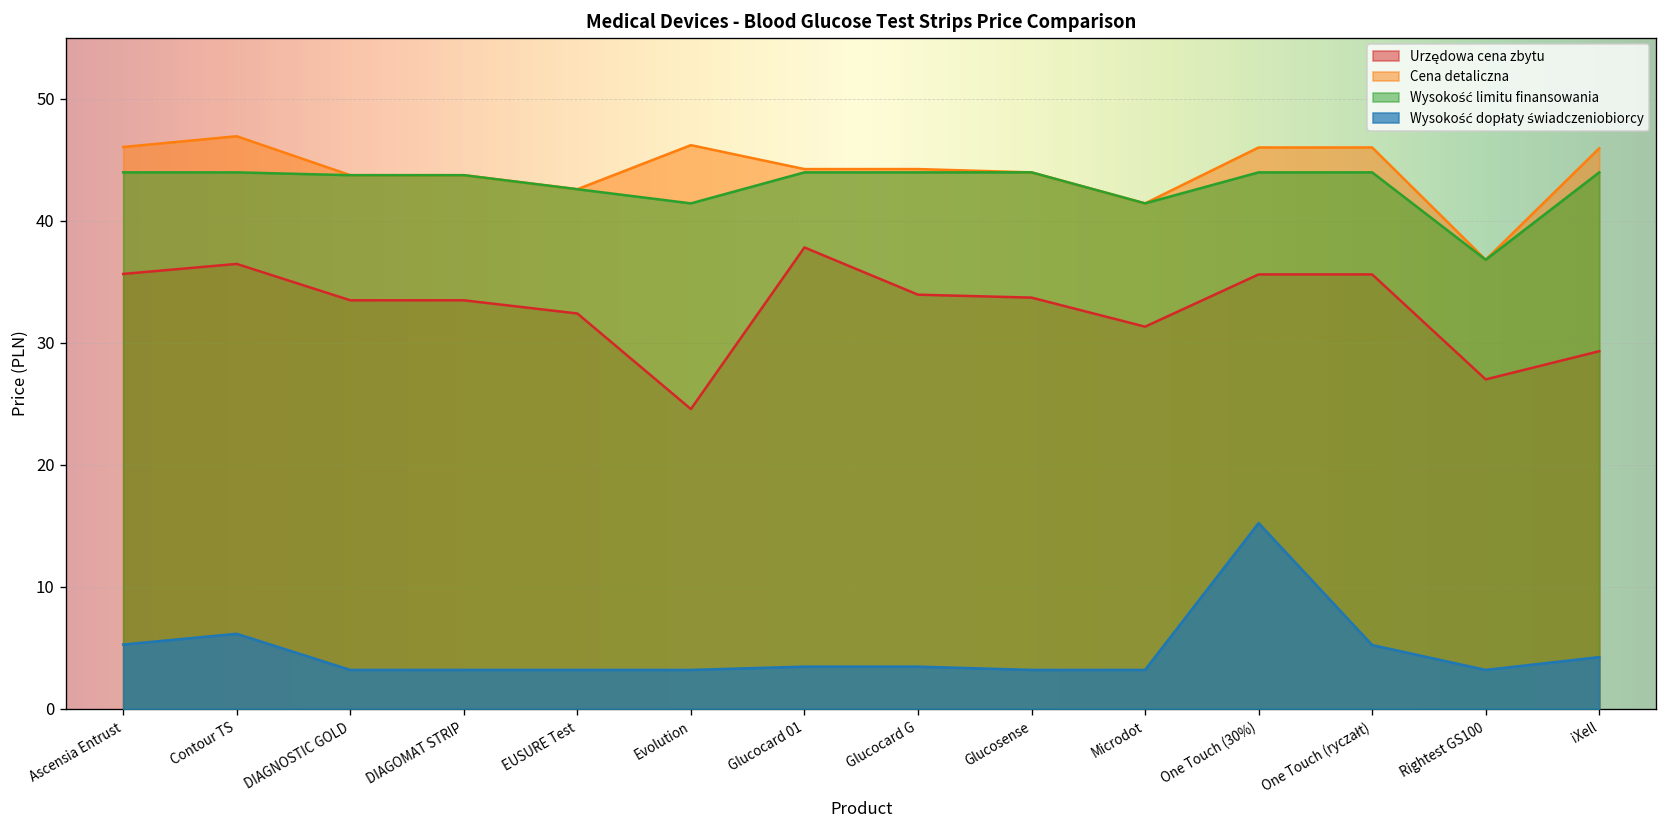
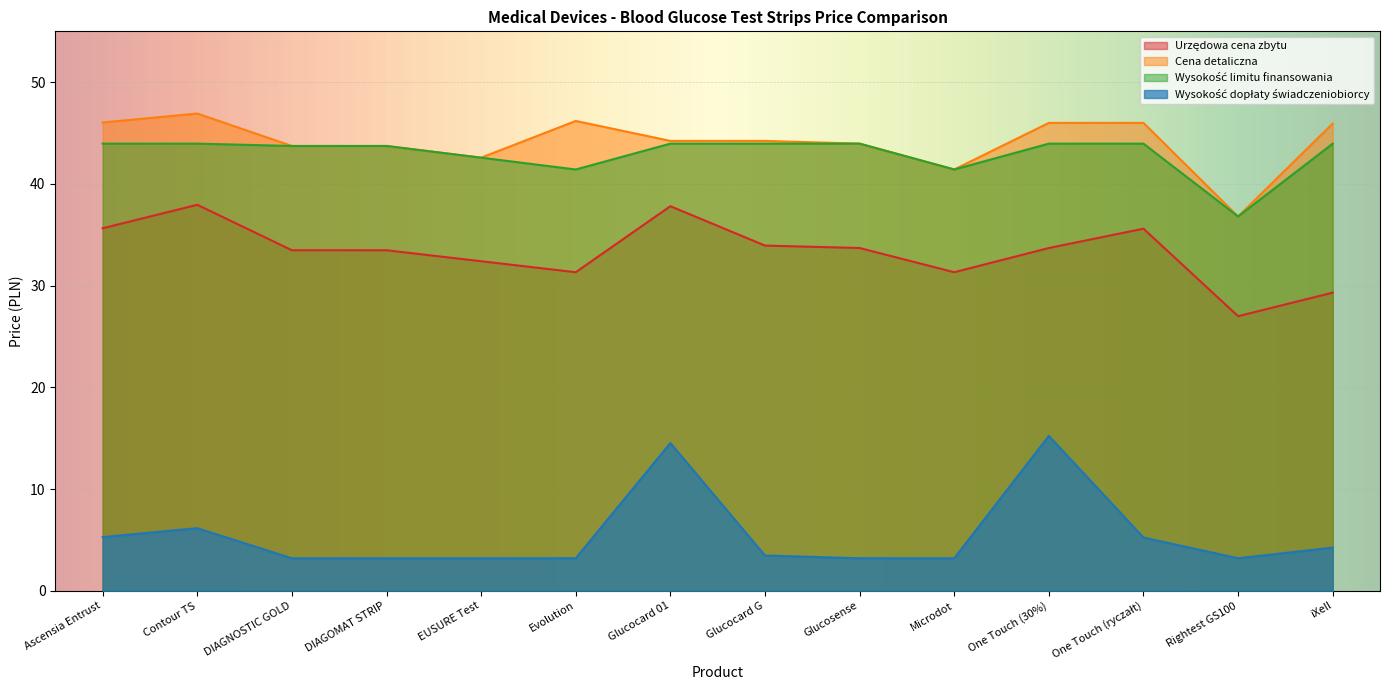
Urzędowa cena zbytu, Contour TS: 36.5 -> 38.0
Urzędowa cena zbytu, Evolution: 24.6 -> 31.3
Wysokość dopłaty świadczeniobiorcy, Glucocard 01: 3.5 -> 14.5
Urzędowa cena zbytu, One Touch (30%): 35.6 -> 33.7
